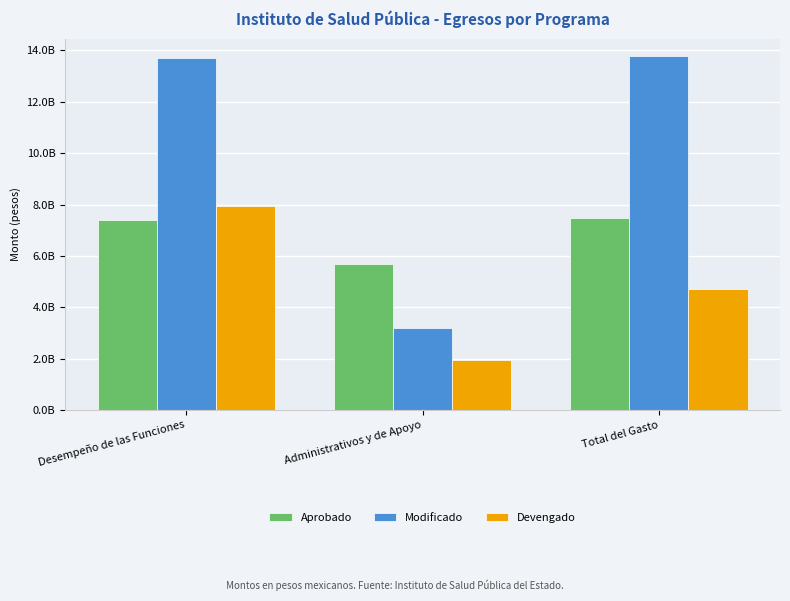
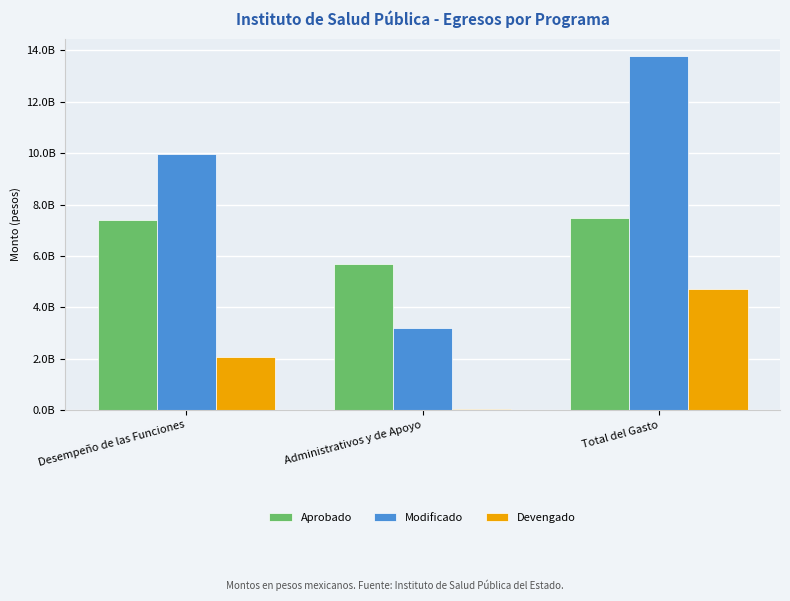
Modificado, Desempeño de las Funciones: 13700000000 -> 10000000000
Devengado, Desempeño de las Funciones: 8000000000 -> 2100000000
Devengado, Administrativos y de Apoyo: 1900000000 -> 0
